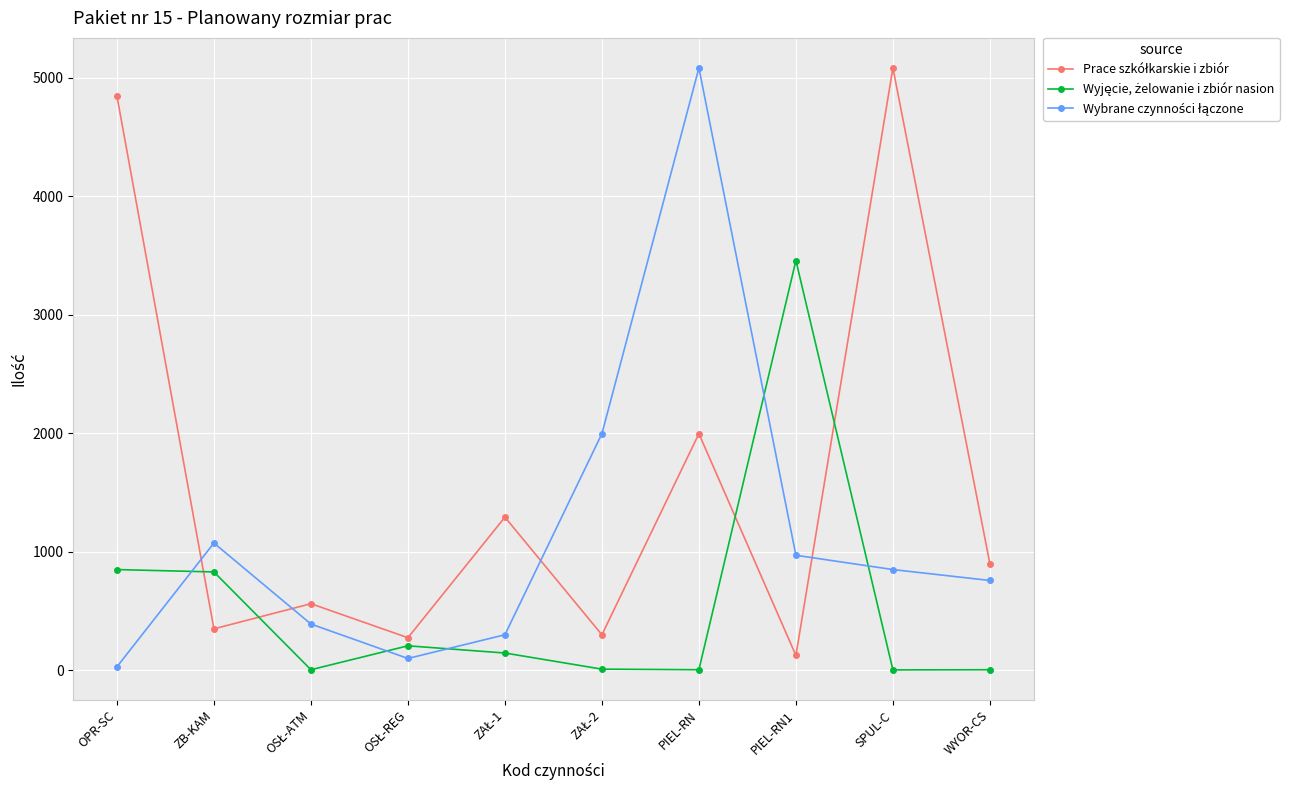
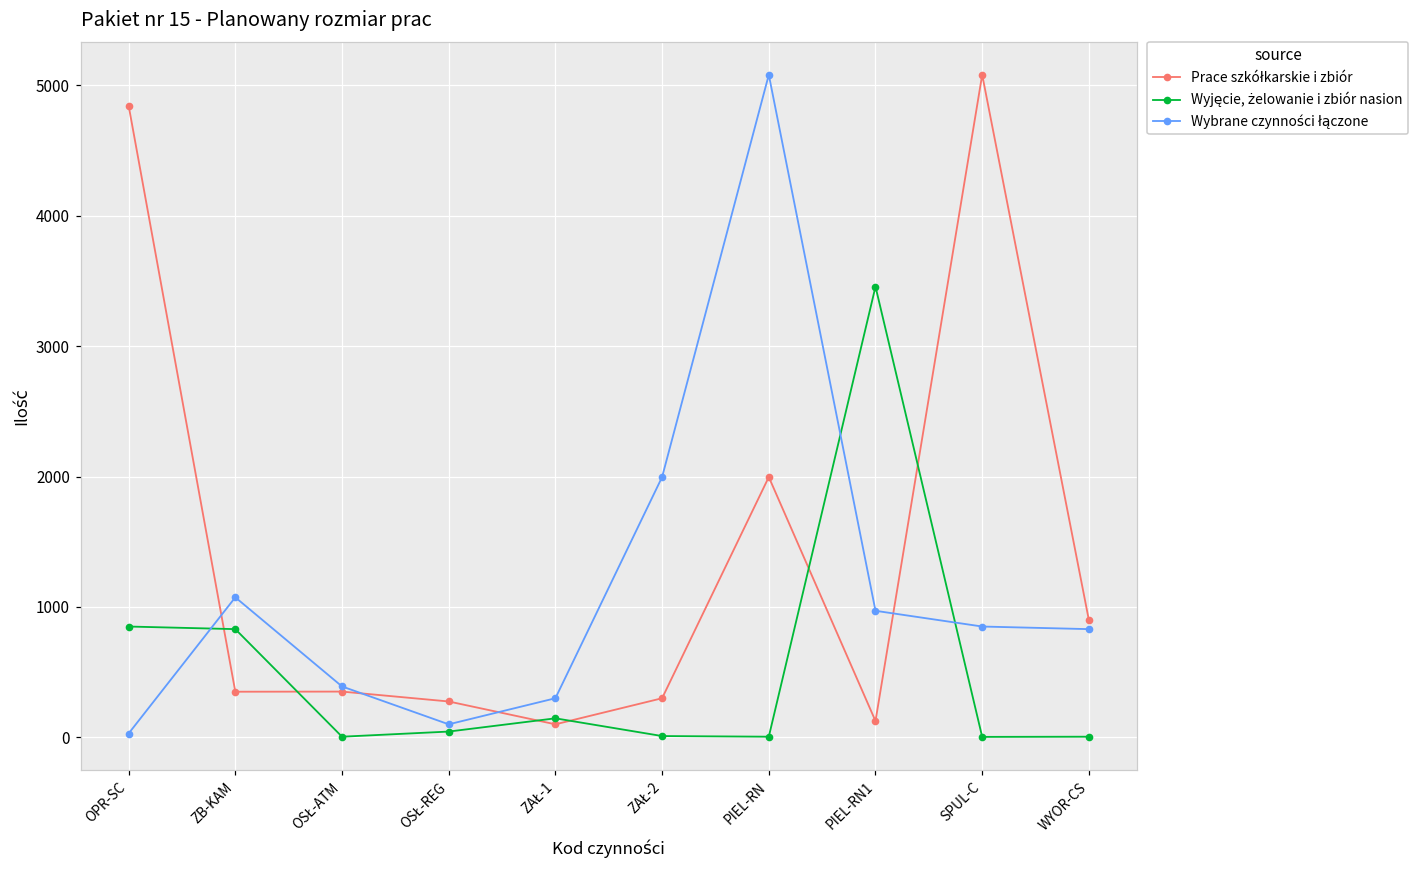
Prace szkółkarskie i zbiór, OSŁ-ATM: 560 -> 350
Wyjęcie, żelowanie i zbiór nasion, OSŁ-REG: 210 -> 40
Prace szkółkarskie i zbiór, ZAŁ-1: 1290 -> 100
Wybrane czynności łączone, WYOR-CS: 760 -> 830
